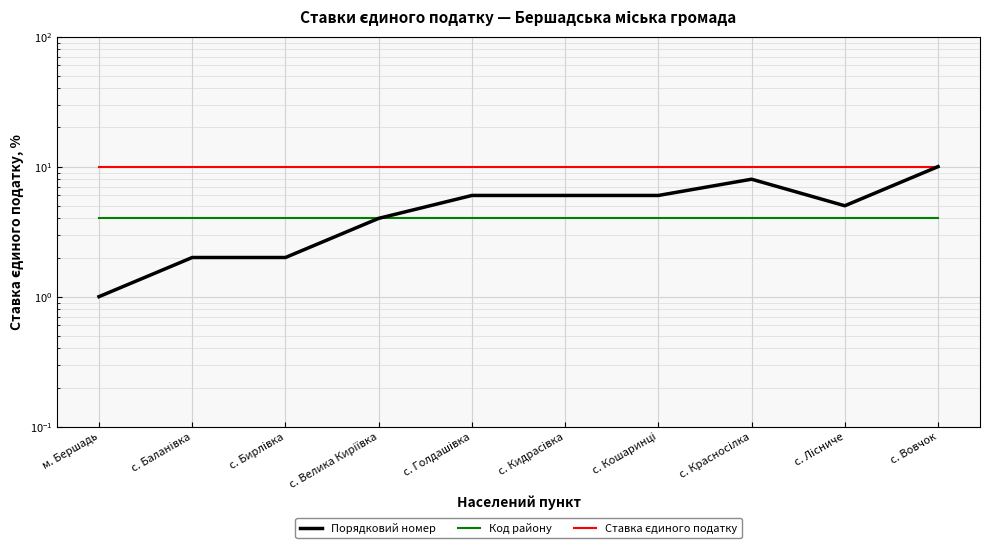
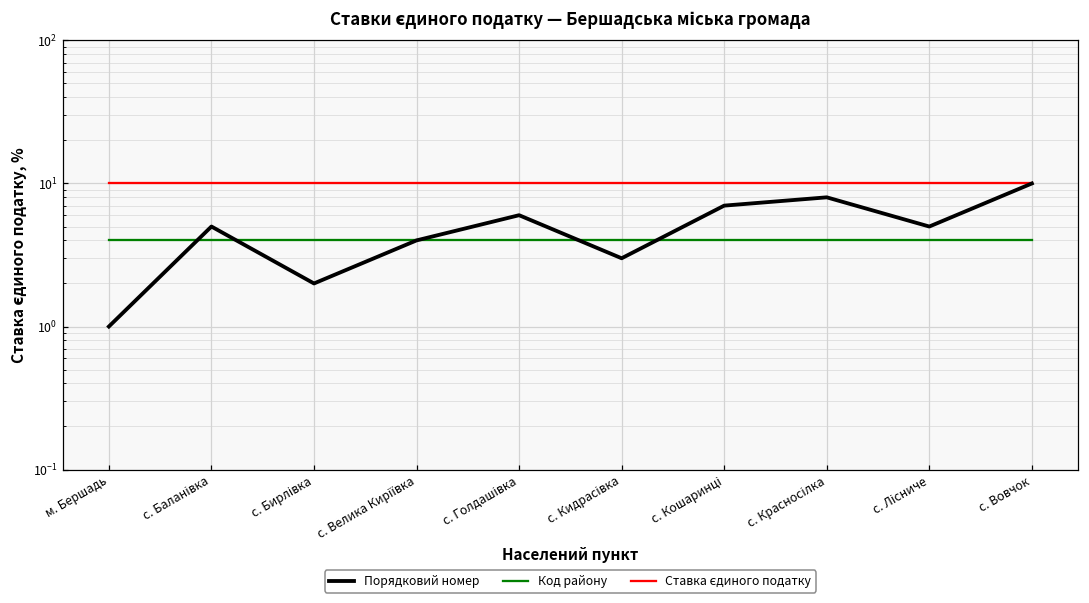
Порядковий номер, с. Баланівка: 2 -> 5
Порядковий номер, с. Кидрасівка: 6 -> 3
Порядковий номер, с. Кошаринці: 6 -> 7
